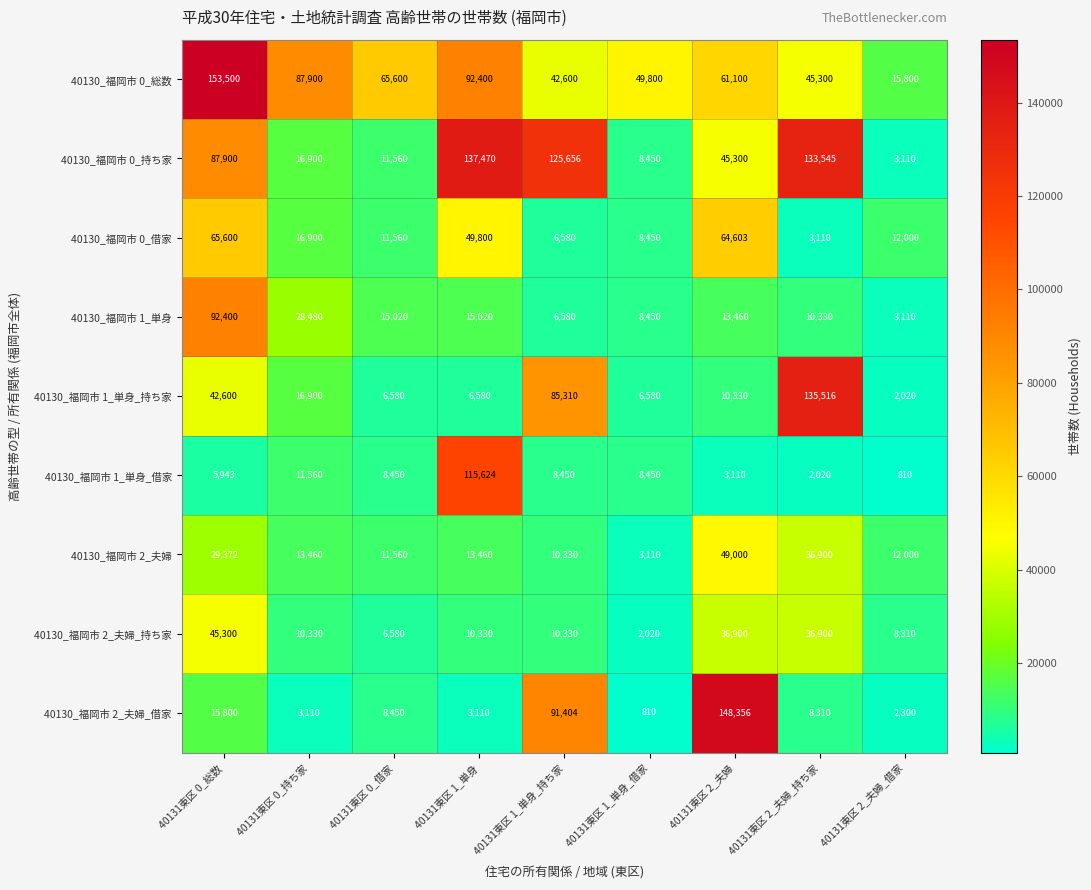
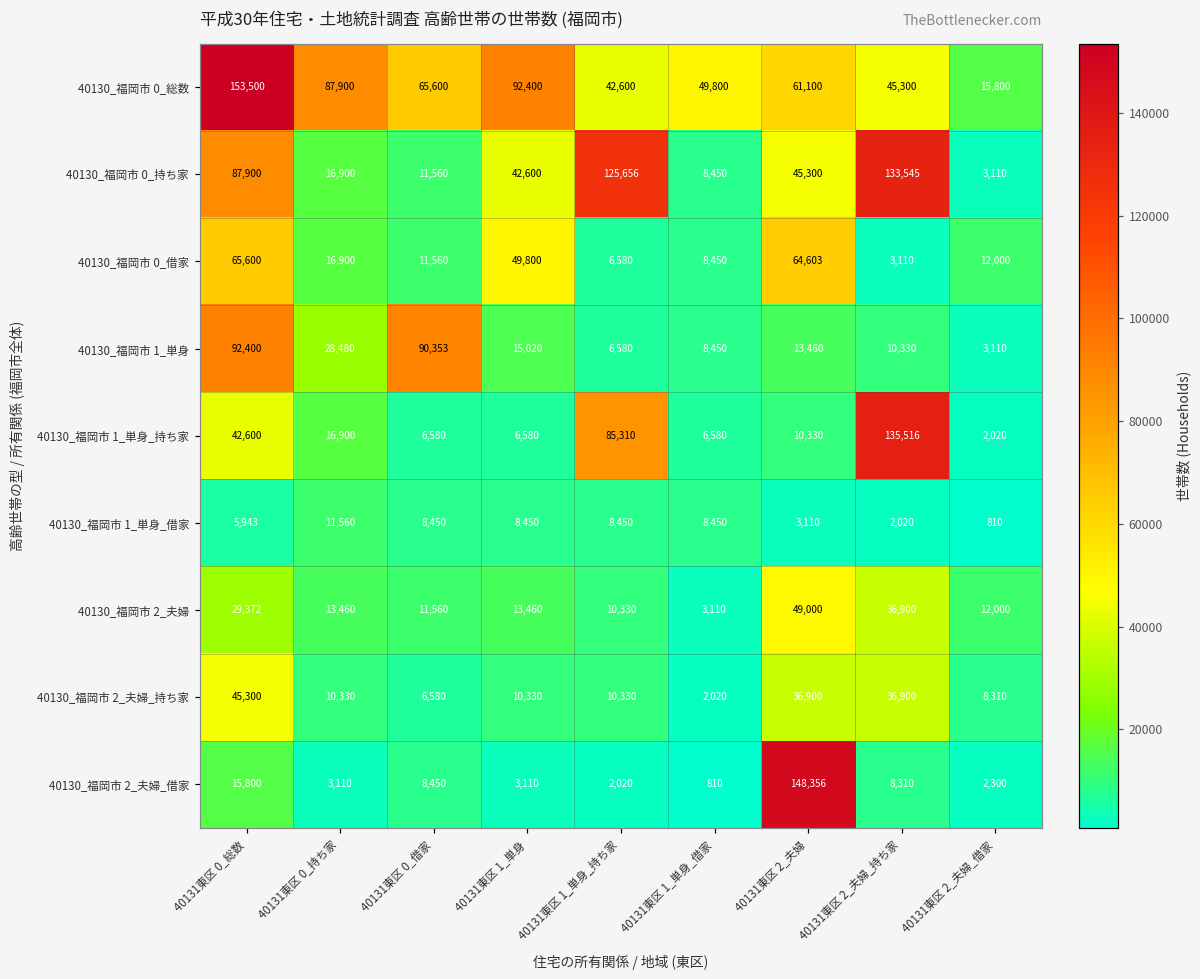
40130_福岡市 0_持ち家, 40131東区 1_単身: 137,470 -> 42,600
40130_福岡市 1_単身, 40131東区 0_借家: 15,020 -> 90,353
40130_福岡市 1_単身_借家, 40131東区 1_単身: 115,624 -> 8,450
40130_福岡市 2_夫婦_借家, 40131東区 1_単身_持ち家: 91,404 -> 2,020
